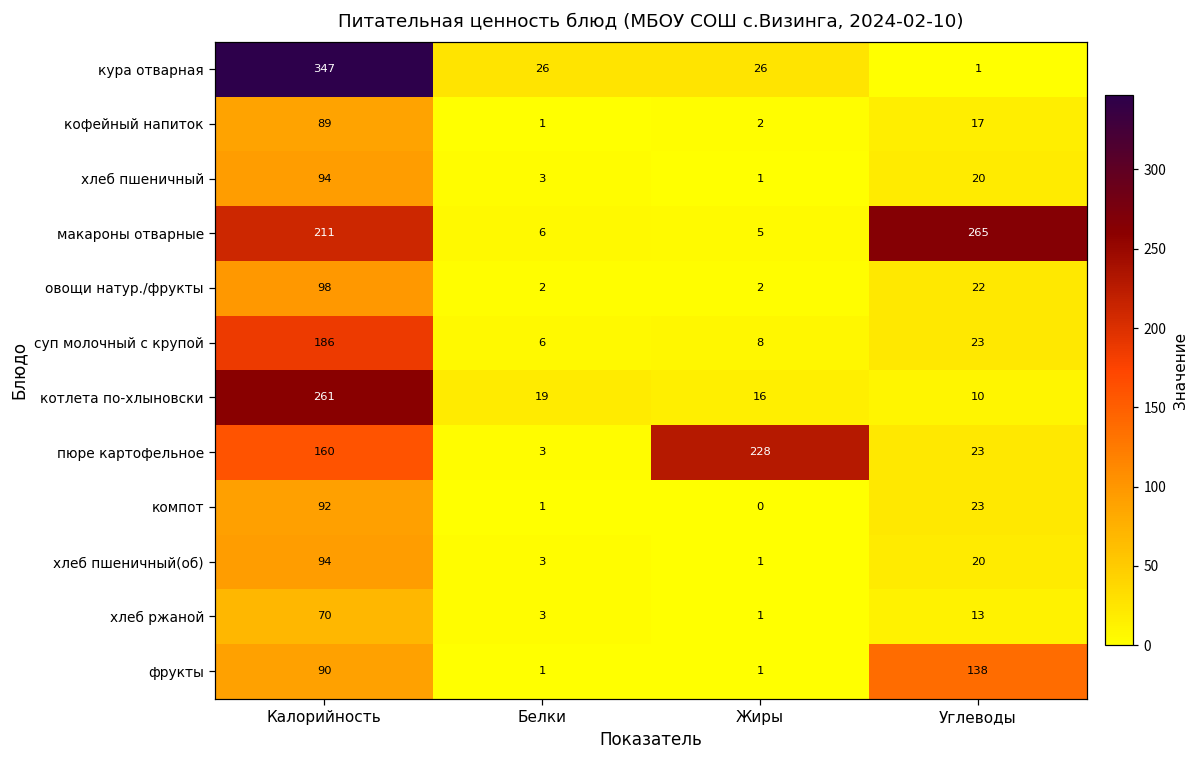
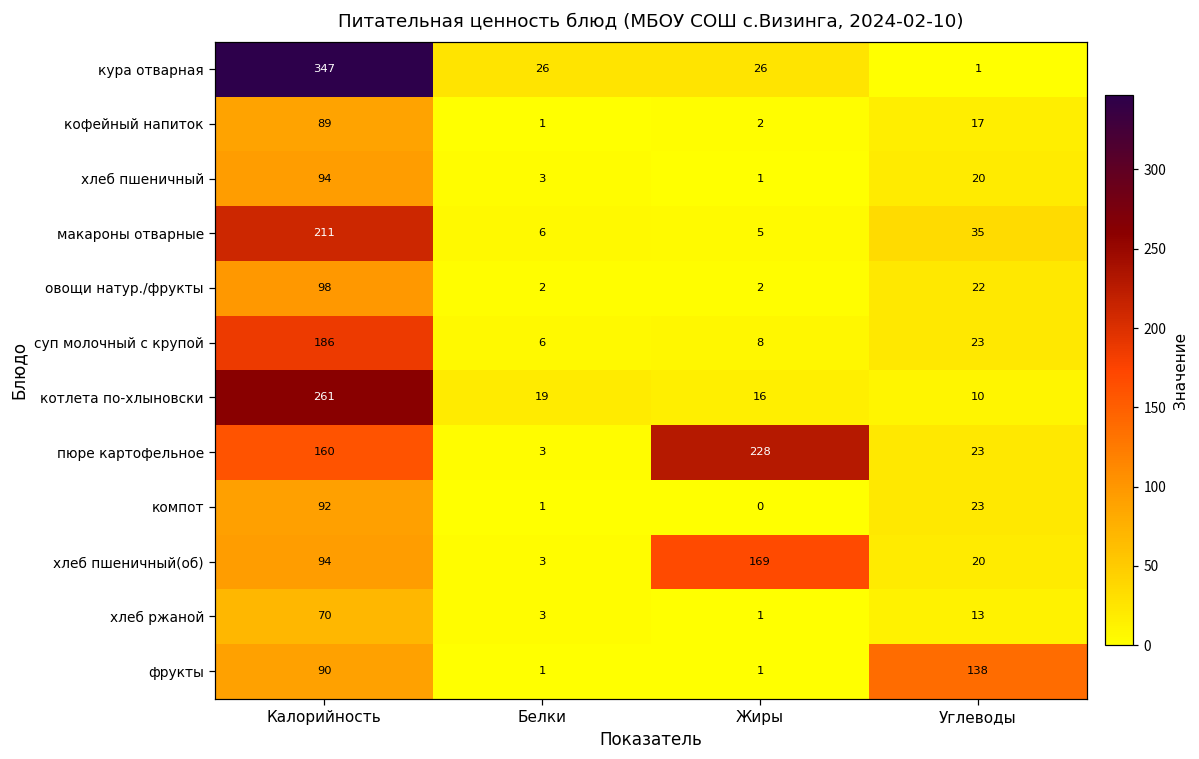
макароны отварные, Углеводы: 265 -> 35
хлеб пшеничный(об), Жиры: 1 -> 169
